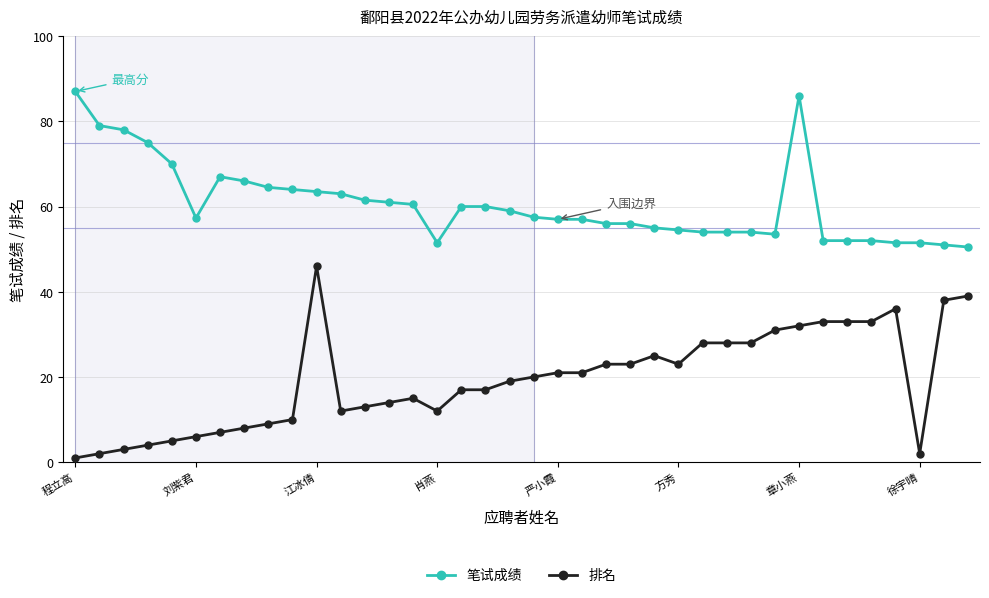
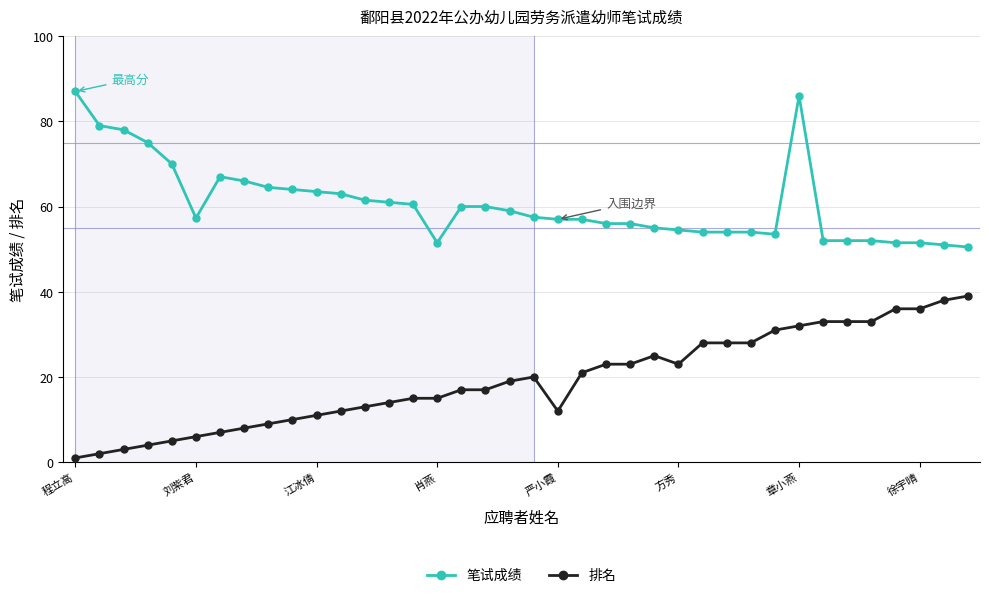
排名, 江冰倩: 46 -> 11
排名, 肖燕: 12 -> 15
排名, 严小霞: 21 -> 12
排名, 徐宇晴: 2 -> 36
